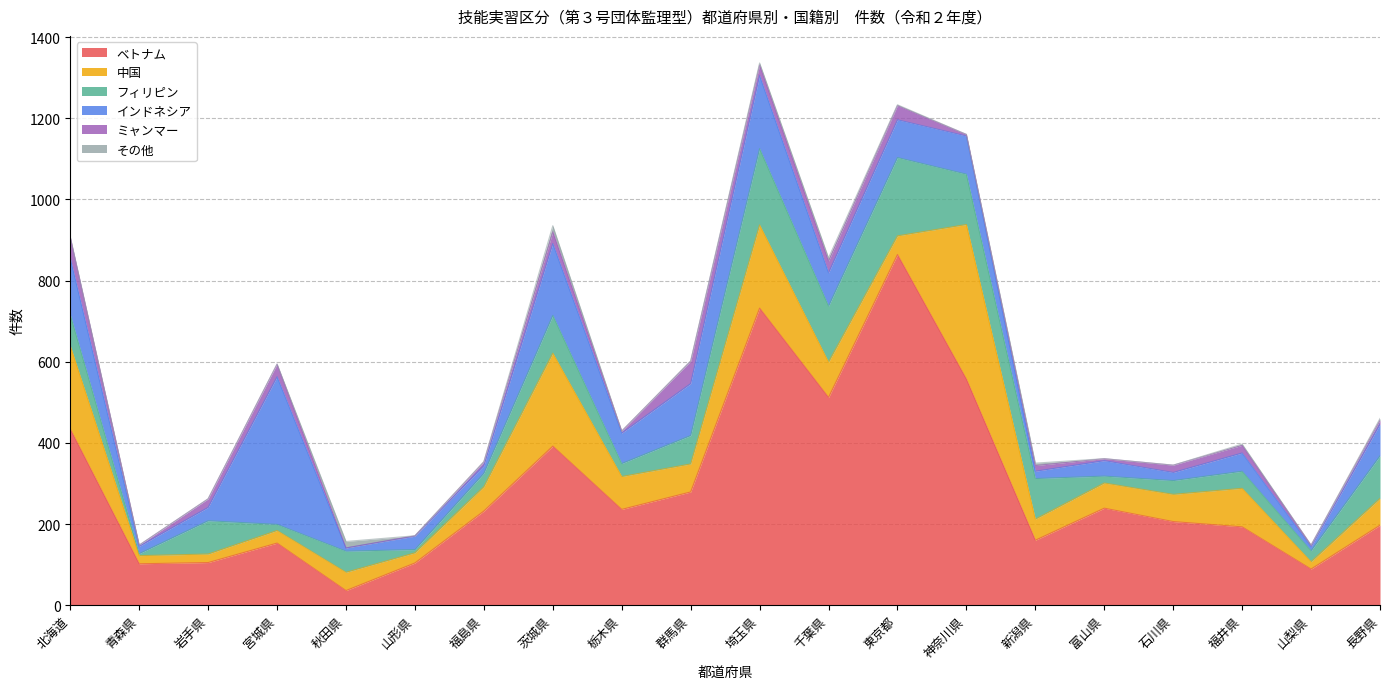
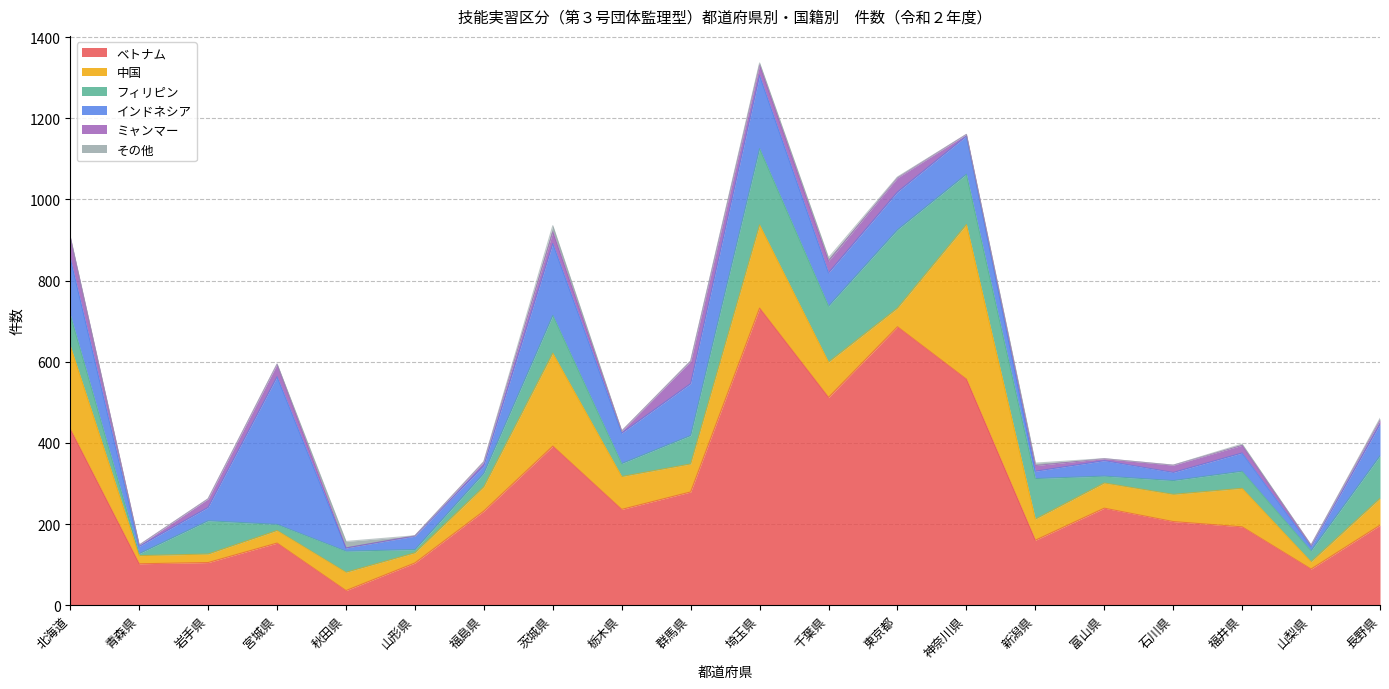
ベトナム, 東京都: 860 -> 690
